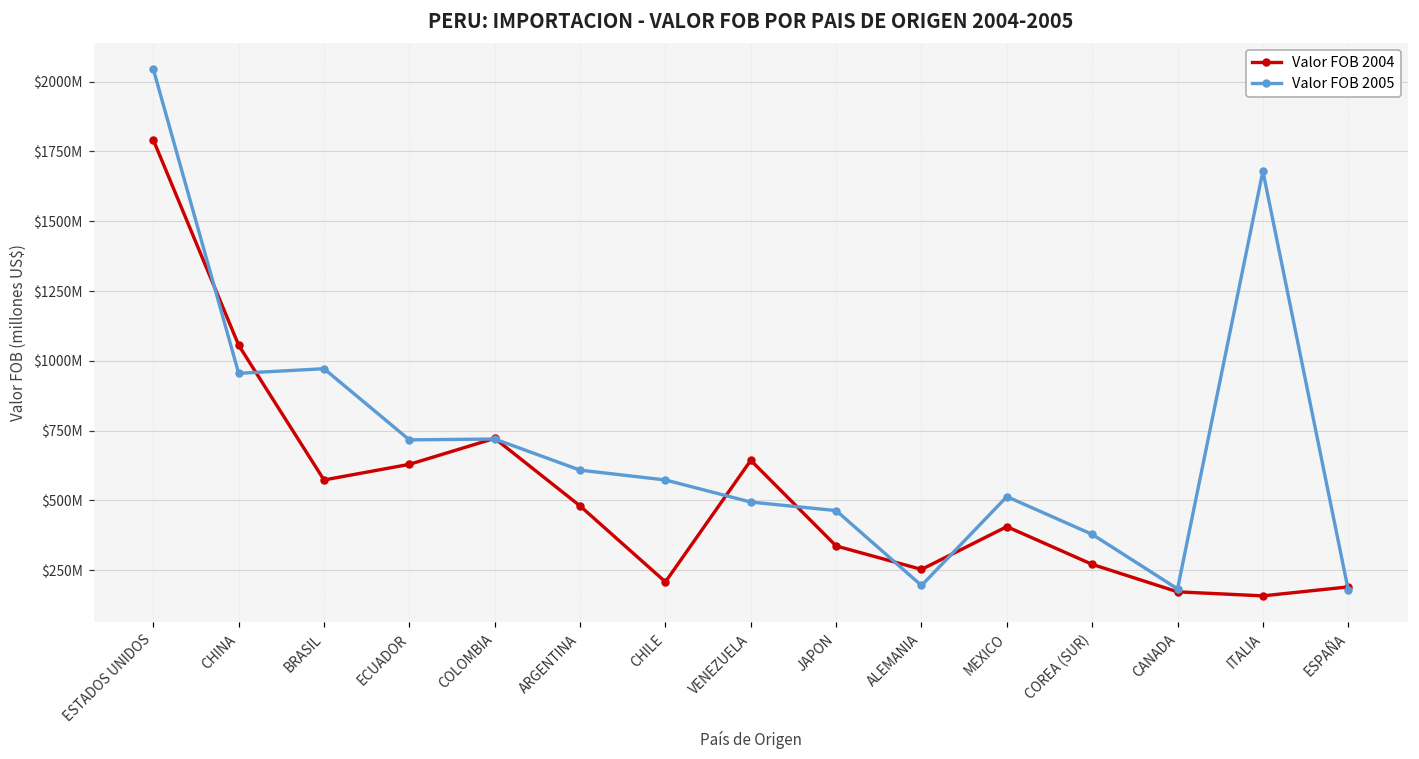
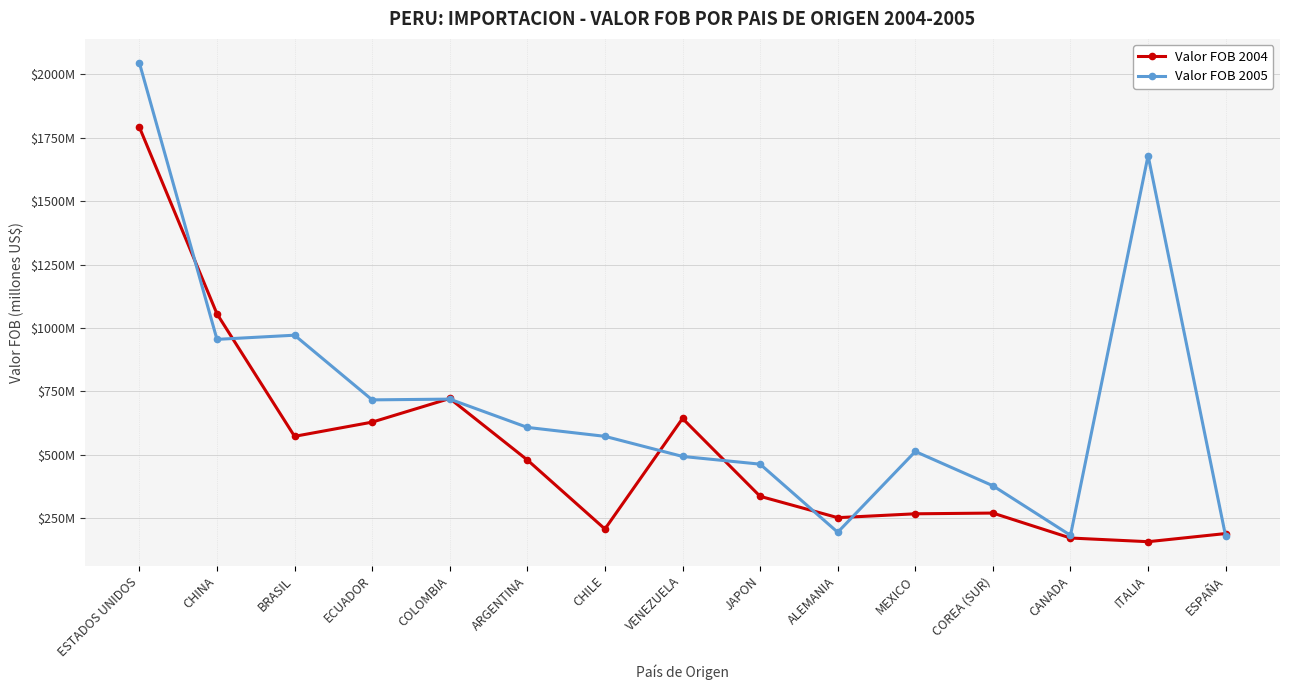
Valor FOB 2004, MEXICO: $410000000 -> $270000000
